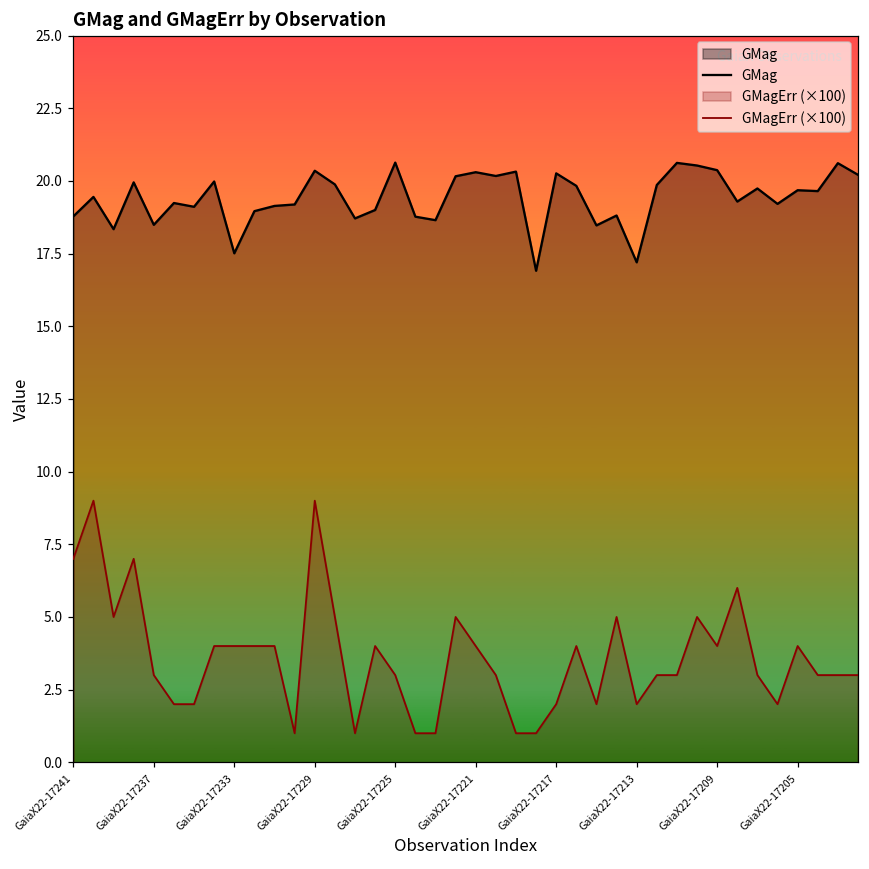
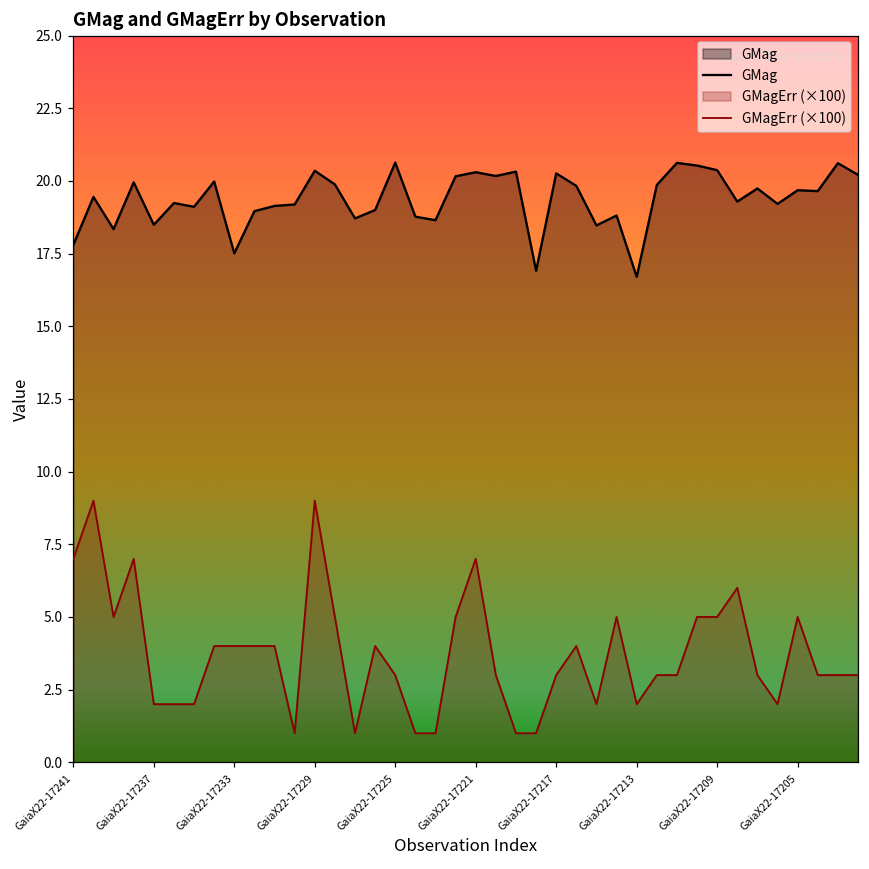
GMag, GaiaX22-17241: 18.8 -> 17.8
GMagErr (×100), GaiaX22-17237: 3.0 -> 2.0
GMagErr (×100), GaiaX22-17221: 4.0 -> 7.0
GMagErr (×100), GaiaX22-17217: 2.0 -> 3.0
GMag, GaiaX22-17213: 17.2 -> 16.7
GMagErr (×100), GaiaX22-17209: 4.0 -> 5.0
GMagErr (×100), GaiaX22-17205: 4.0 -> 5.0
